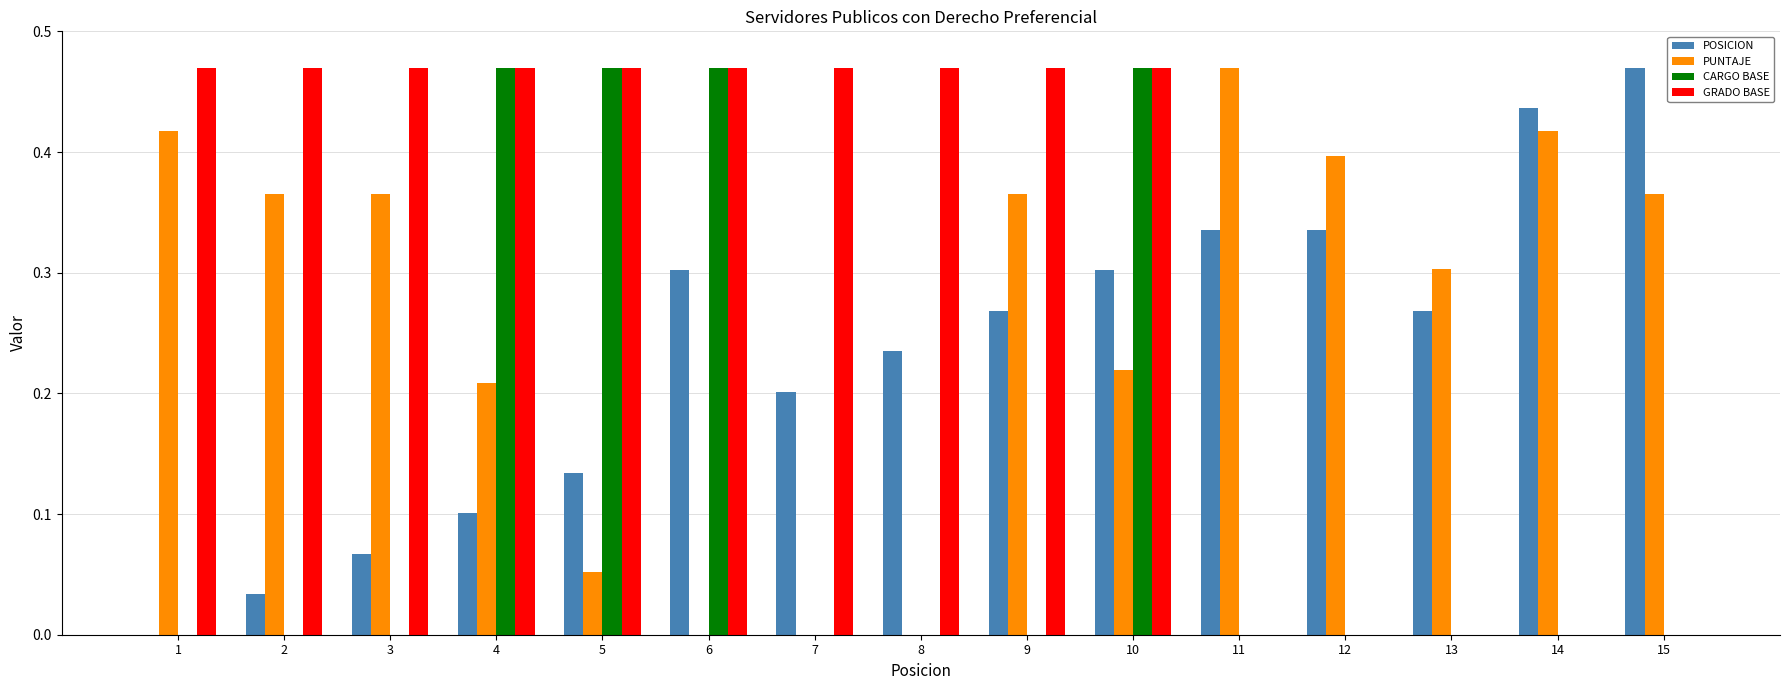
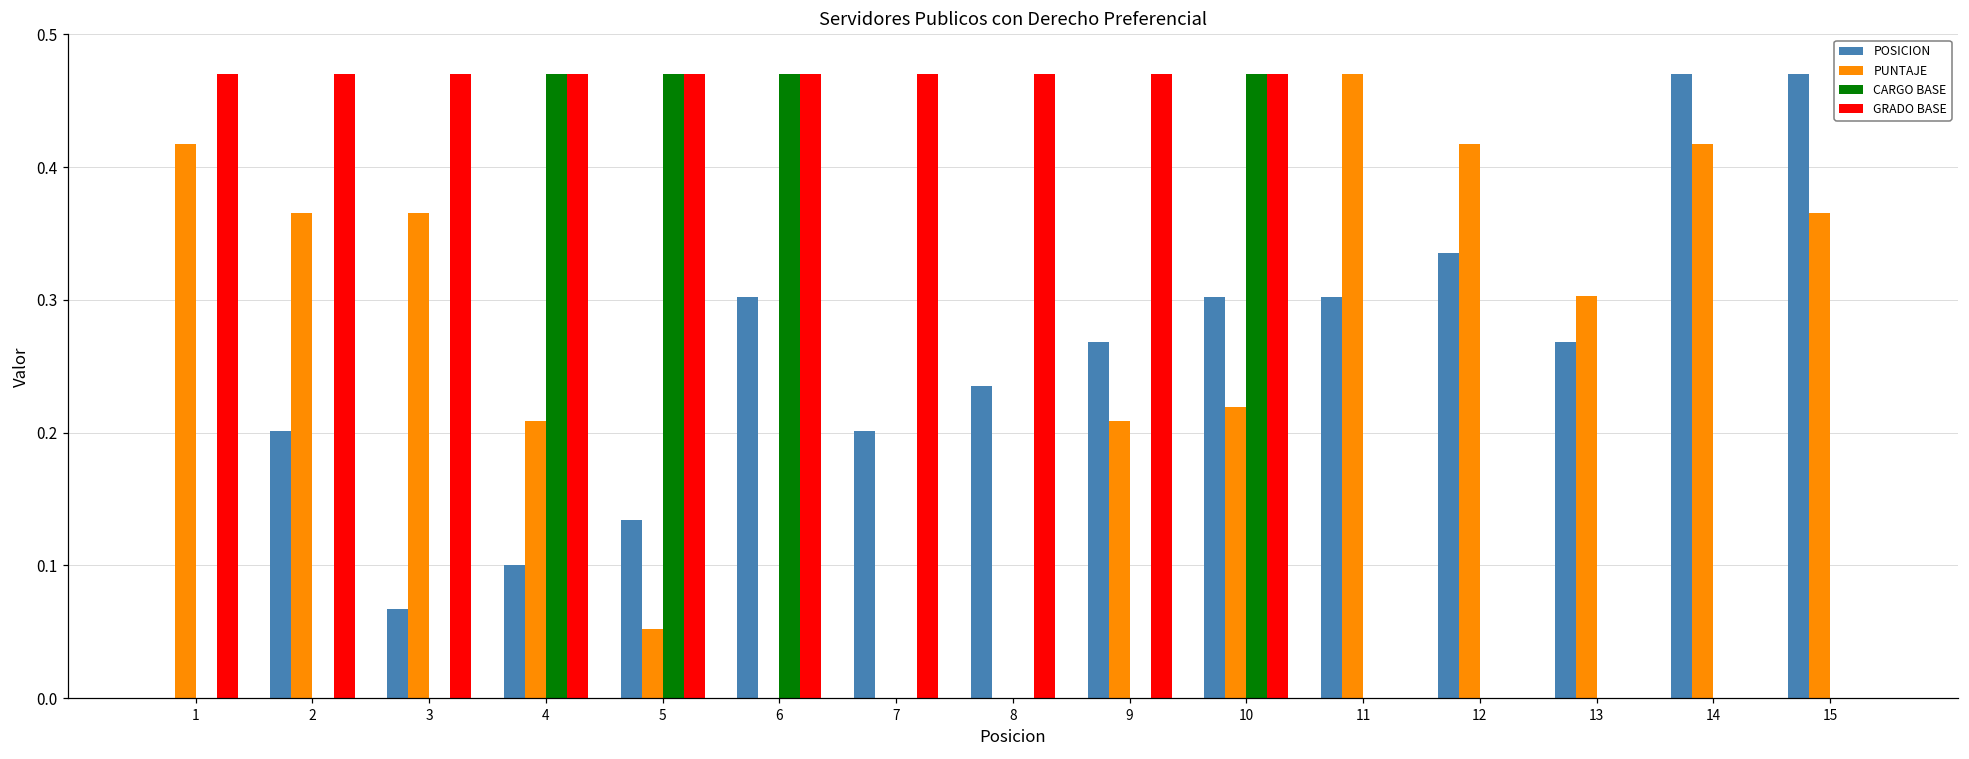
POSICION, 2: 0.034 -> 0.201
PUNTAJE, 9: 0.366 -> 0.209
POSICION, 11: 0.336 -> 0.302
PUNTAJE, 12: 0.397 -> 0.418
POSICION, 14: 0.436 -> 0.470
